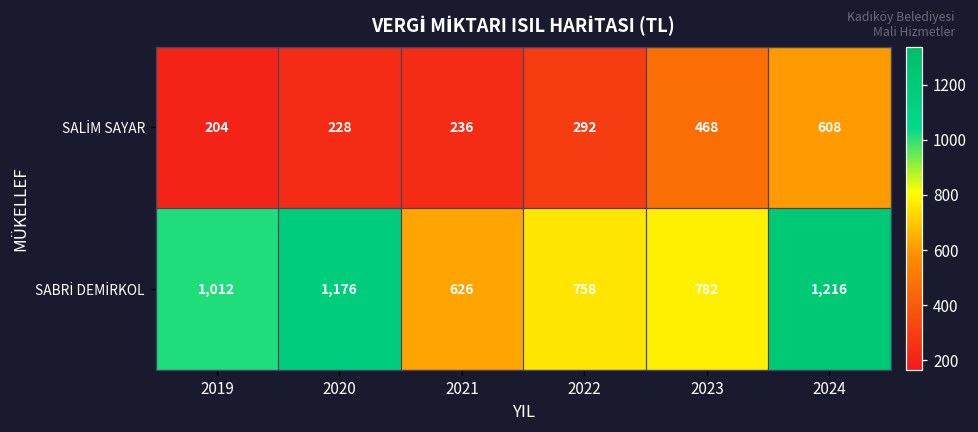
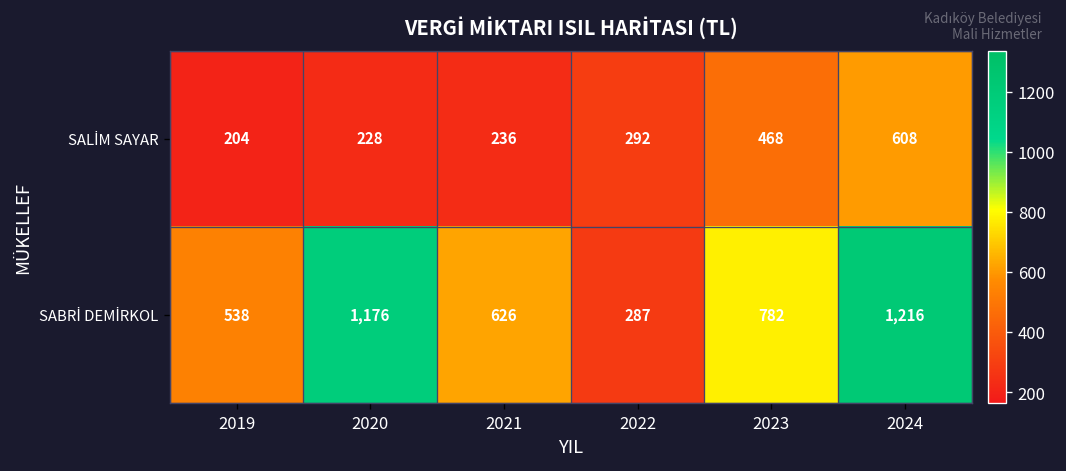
SABRİ DEMİRKOL, 2019: 1,012 -> 538
SABRİ DEMİRKOL, 2022: 758 -> 287
